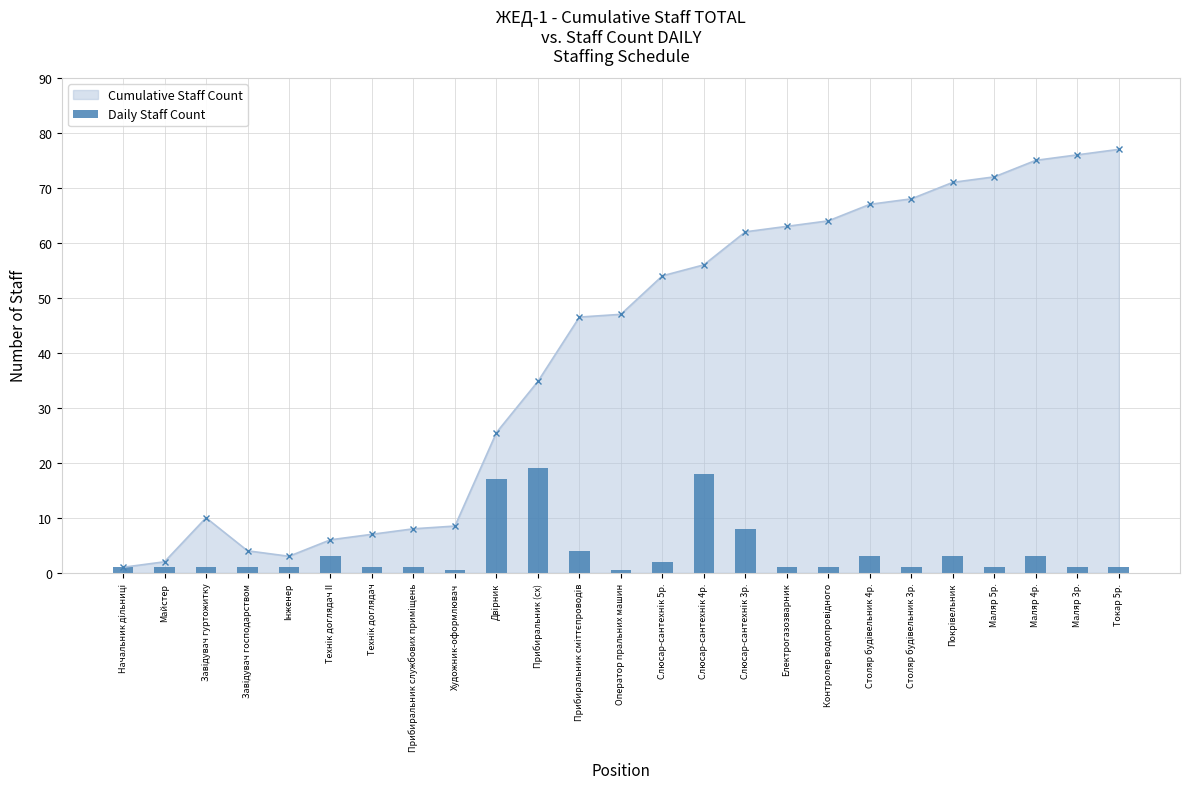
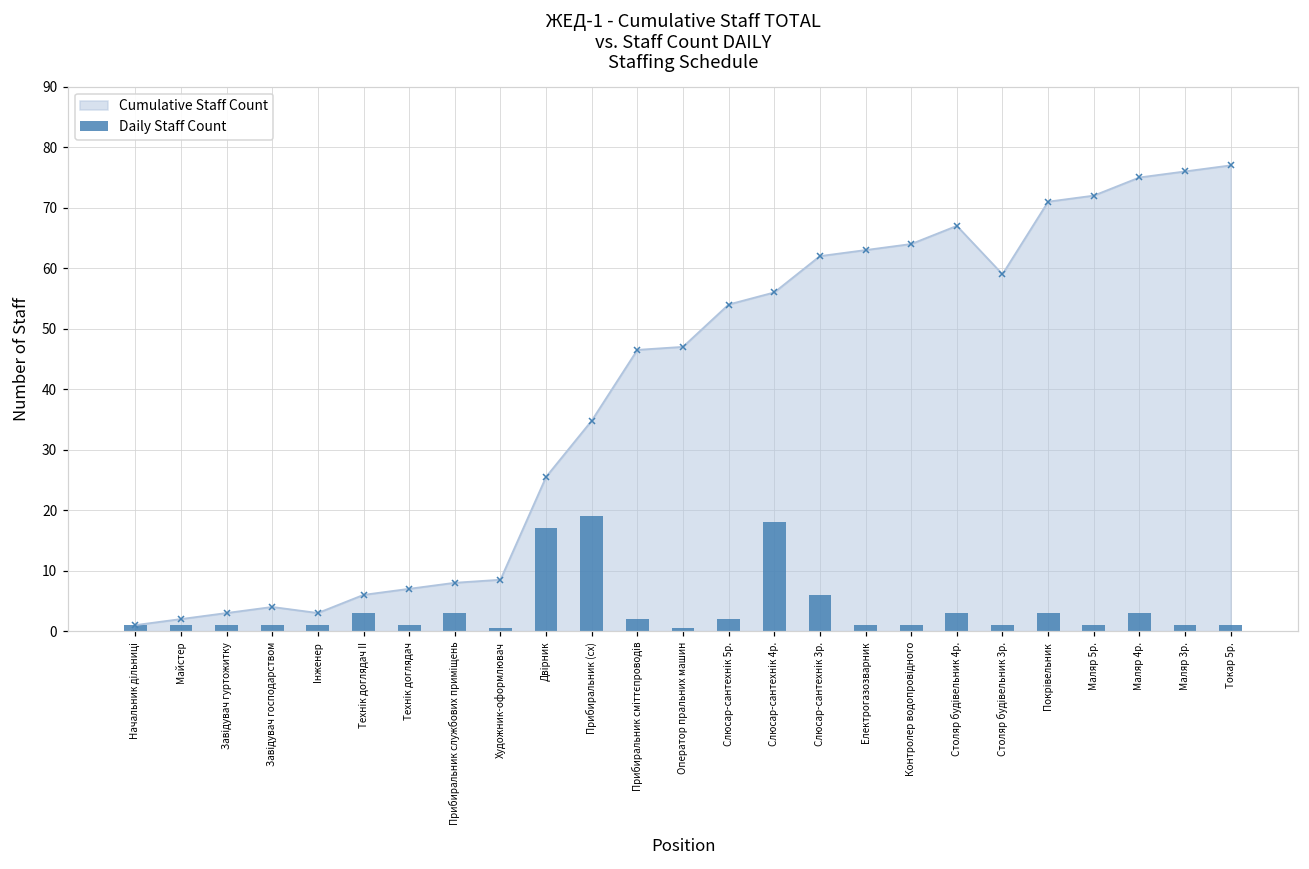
Cumulative Staff Count, Завідувач гуртожитку: 10 -> 3
Daily Staff Count, Прибиральник службових приміщень: 1 -> 3
Daily Staff Count, Прибиральник сміттєпроводів: 4 -> 2
Daily Staff Count, Слюсар-сантехнік 3р.: 8 -> 6
Cumulative Staff Count, Столяр будівельник 3р.: 68 -> 59
